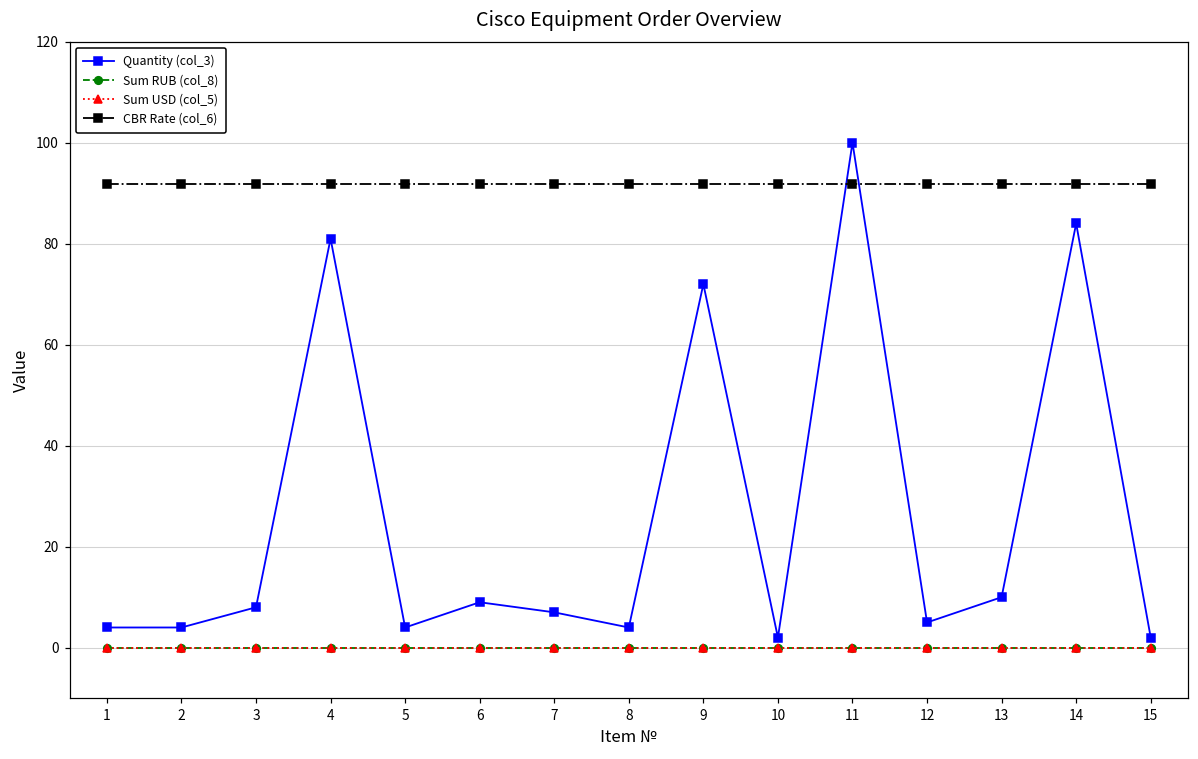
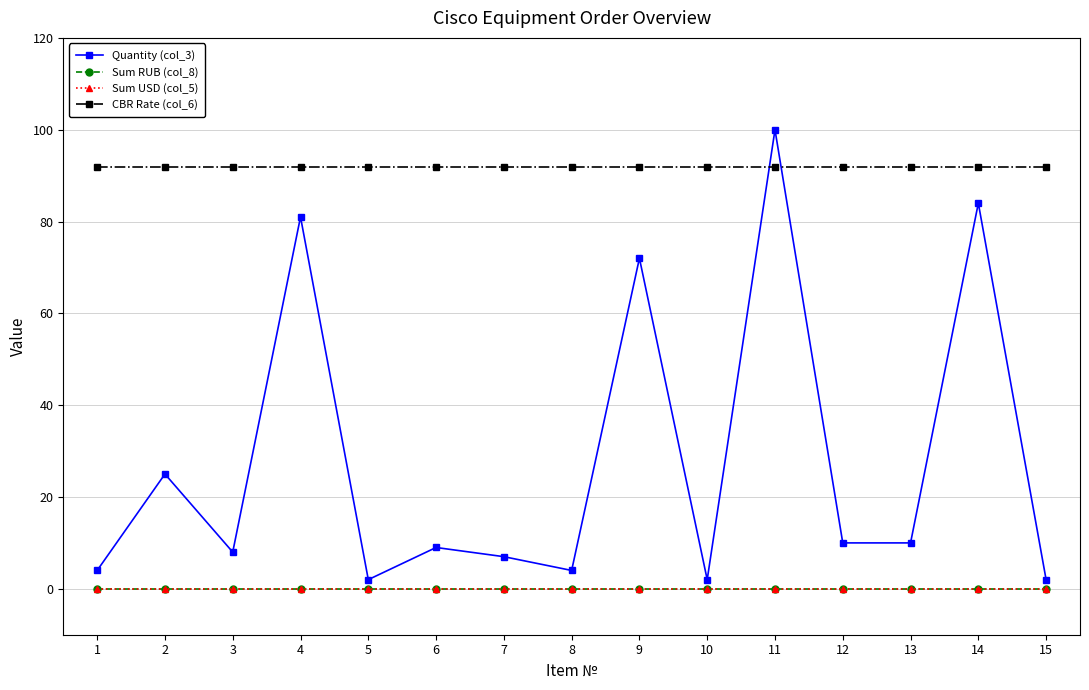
Quantity (col_3), 2: 4 -> 25
Quantity (col_3), 5: 4 -> 2
Quantity (col_3), 12: 5 -> 10
